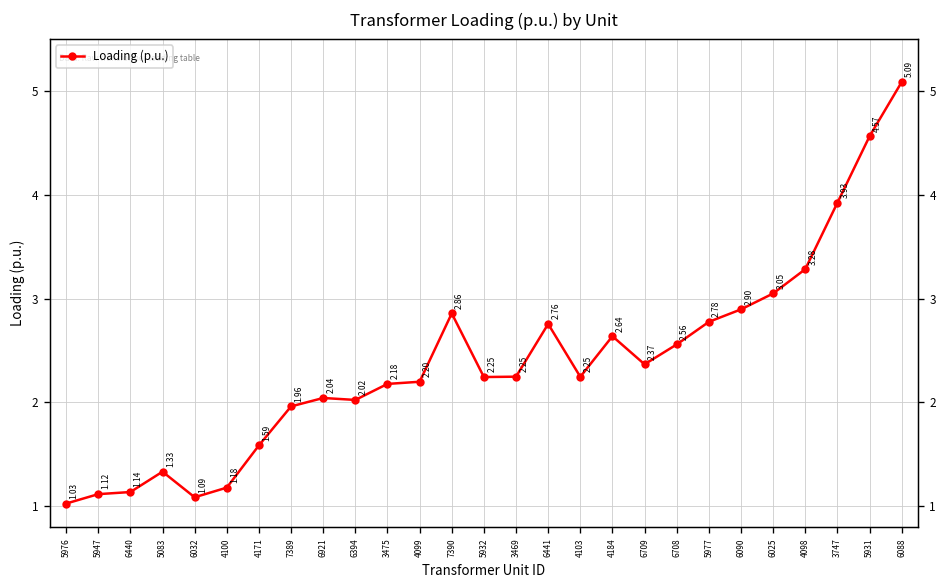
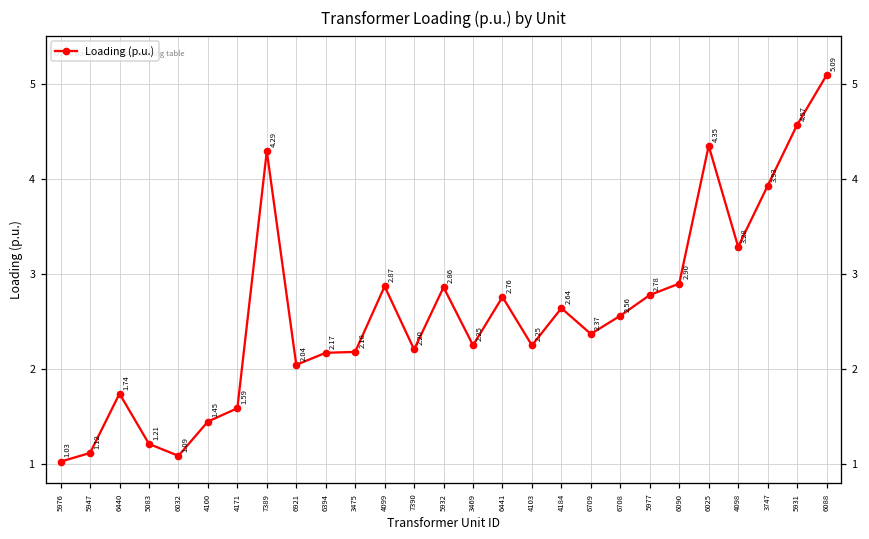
6440: 1.14 -> 1.74
5083: 1.33 -> 1.21
4100: 1.18 -> 1.45
7389: 1.96 -> 4.29
6394: 2.02 -> 2.17
4099: 2.20 -> 2.87
7390: 2.86 -> 2.20
5932: 2.25 -> 2.86
6025: 3.05 -> 4.35
